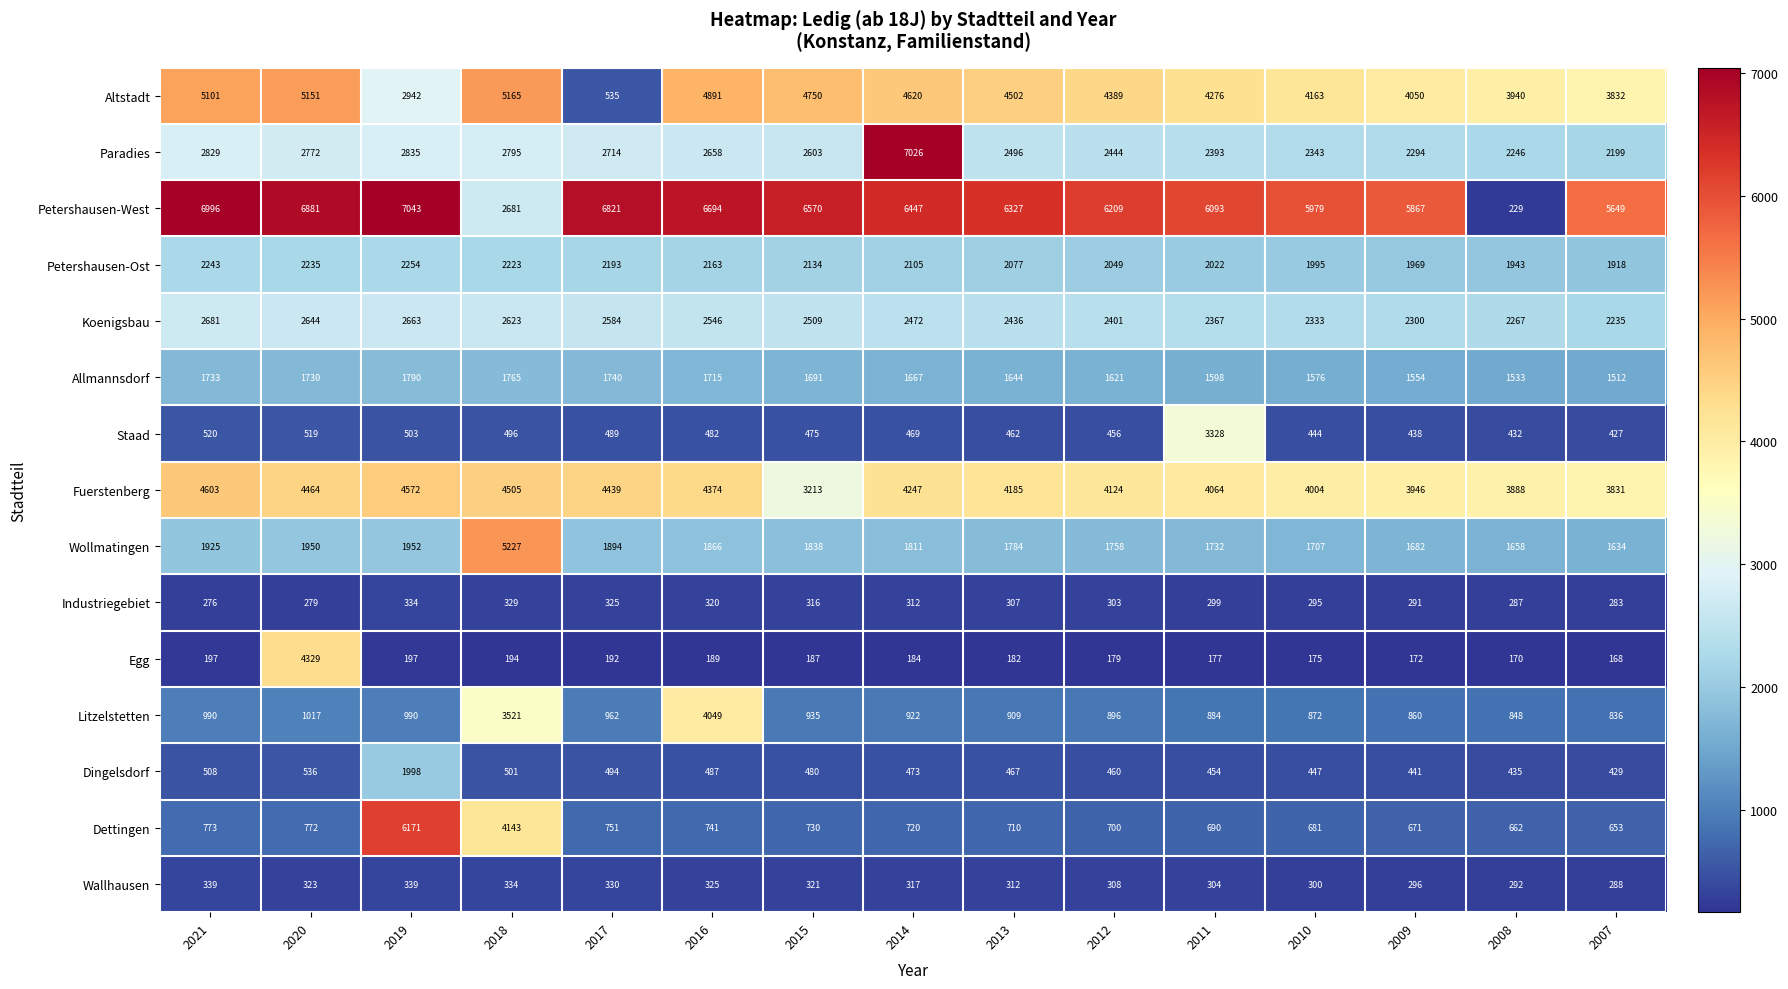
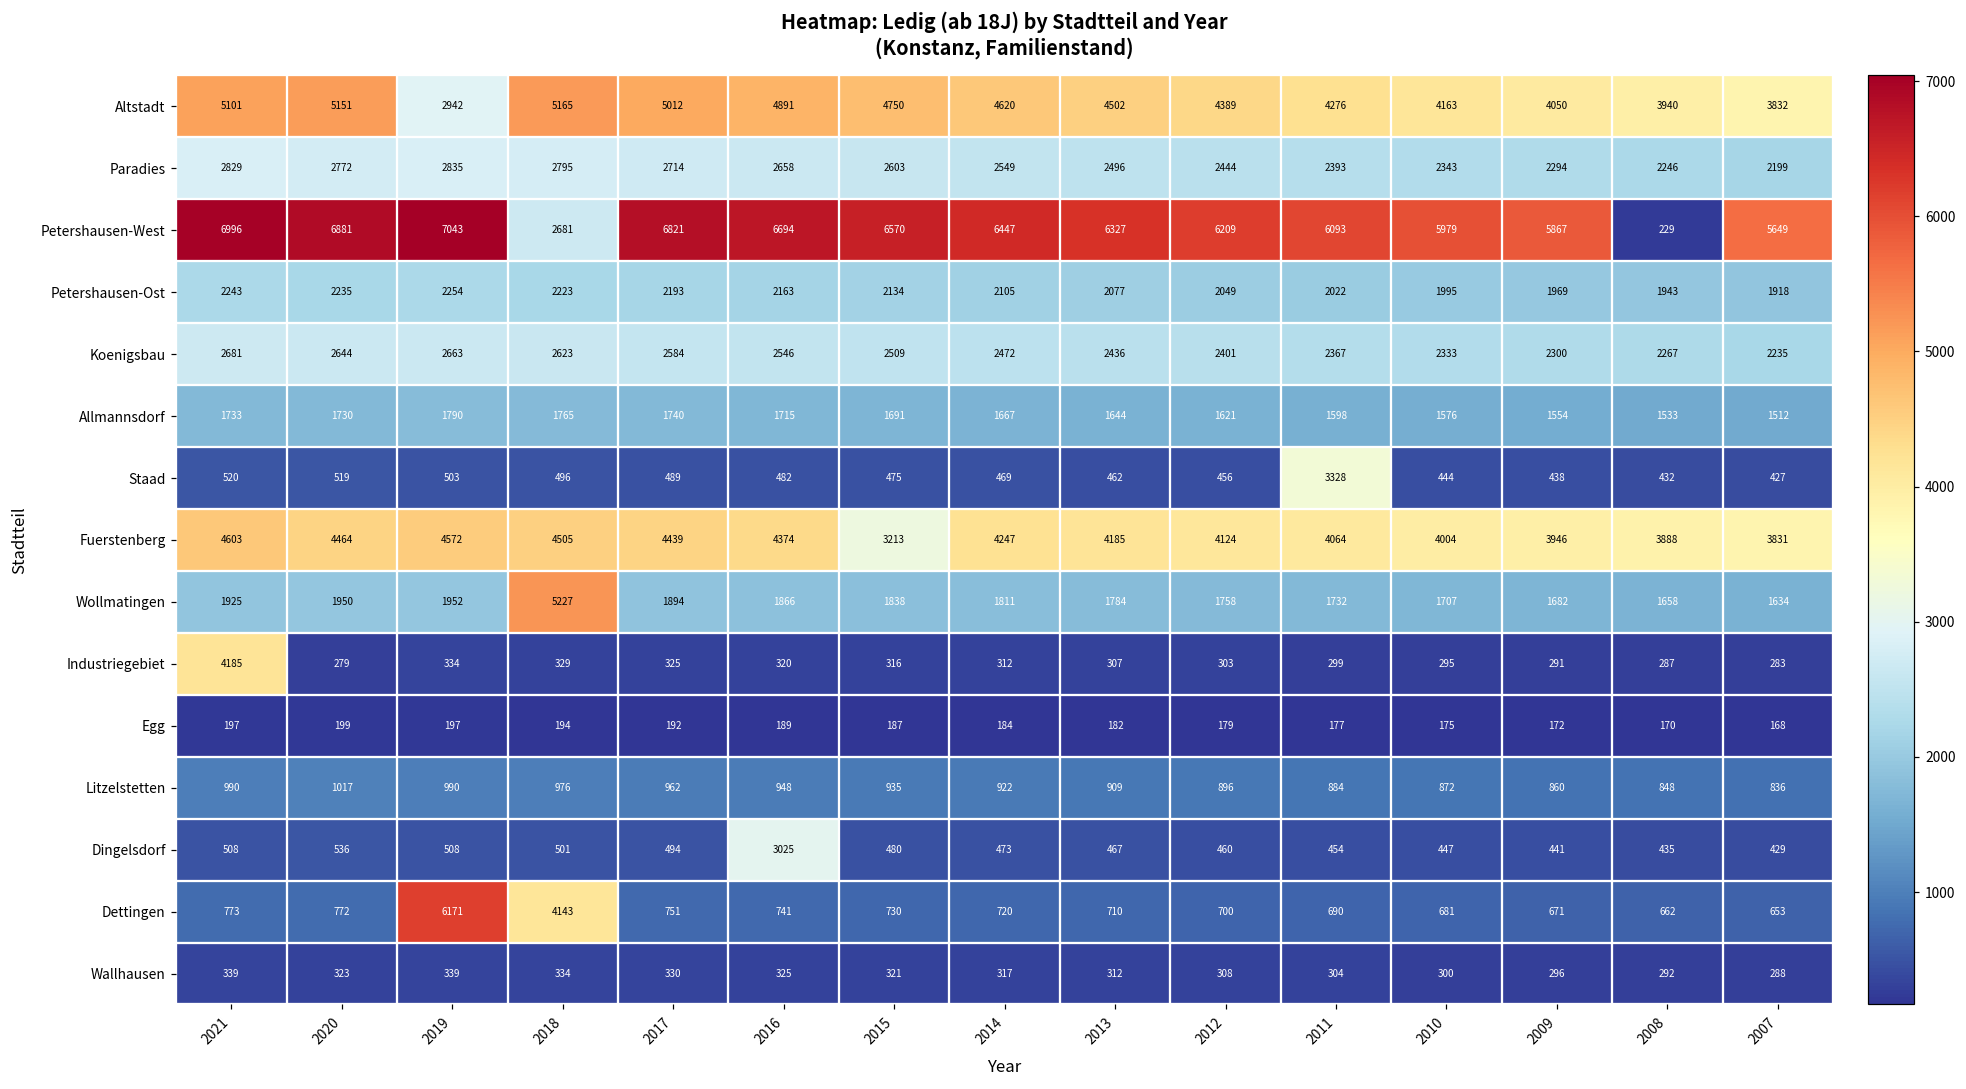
Altstadt, 2017: 535 -> 5012
Paradies, 2014: 7026 -> 2549
Industriegebiet, 2021: 276 -> 4185
Egg, 2020: 4329 -> 199
Litzelstetten, 2018: 3521 -> 976
Litzelstetten, 2016: 4049 -> 948
Dingelsdorf, 2019: 1998 -> 508
Dingelsdorf, 2016: 487 -> 3025
